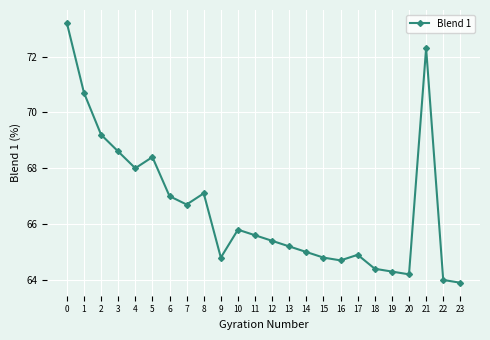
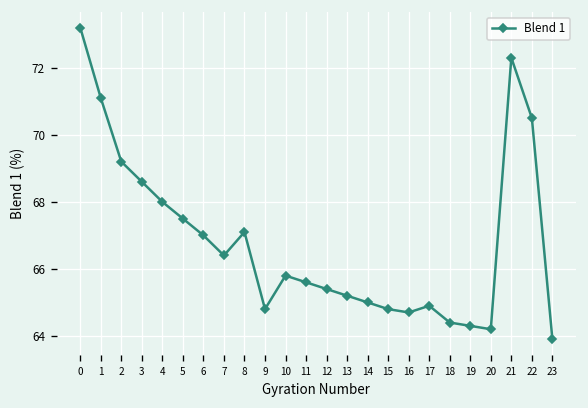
1: 70.7 -> 71.1
5: 68.4 -> 67.5
7: 66.7 -> 66.4
22: 64.0 -> 70.5
